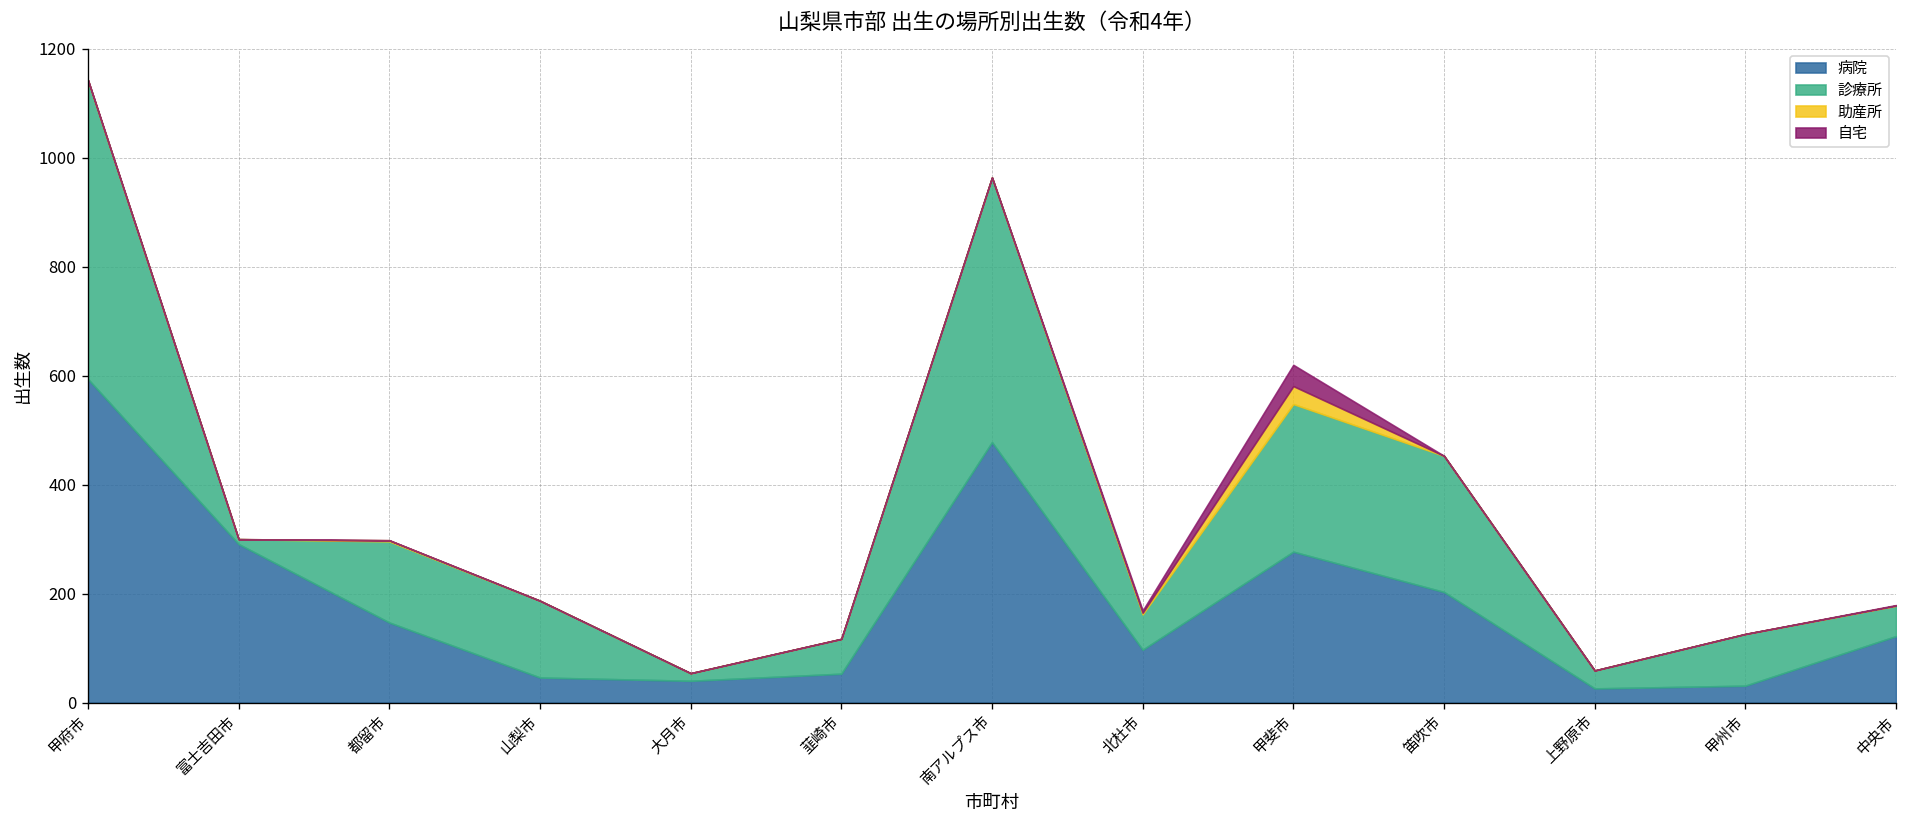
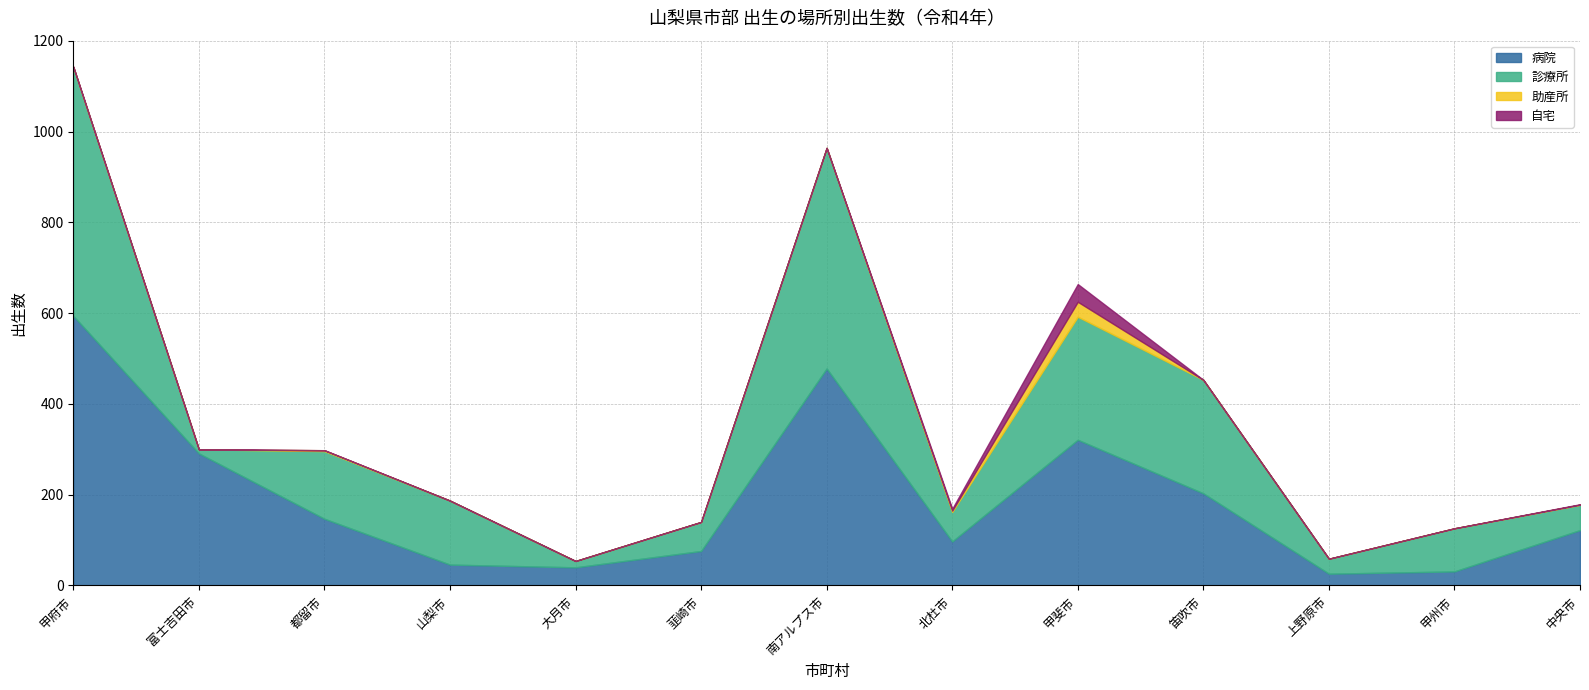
病院, 韮崎市: 50 -> 80
病院, 甲斐市: 280 -> 320
